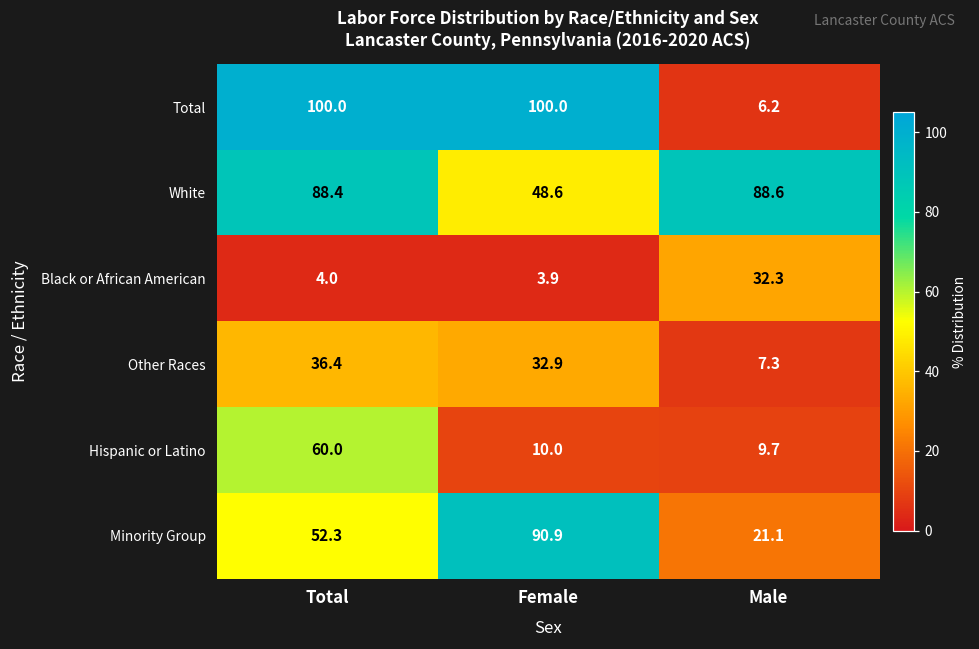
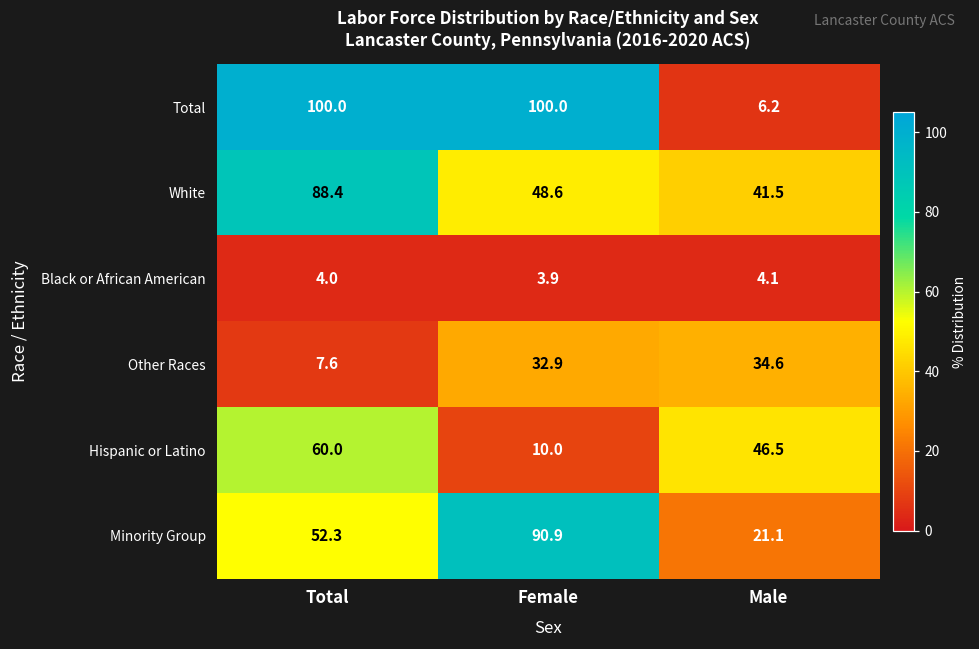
White, Male: 88.6 -> 41.5
Black or African American, Male: 32.3 -> 4.1
Other Races, Total: 36.4 -> 7.6
Other Races, Male: 7.3 -> 34.6
Hispanic or Latino, Male: 9.7 -> 46.5
